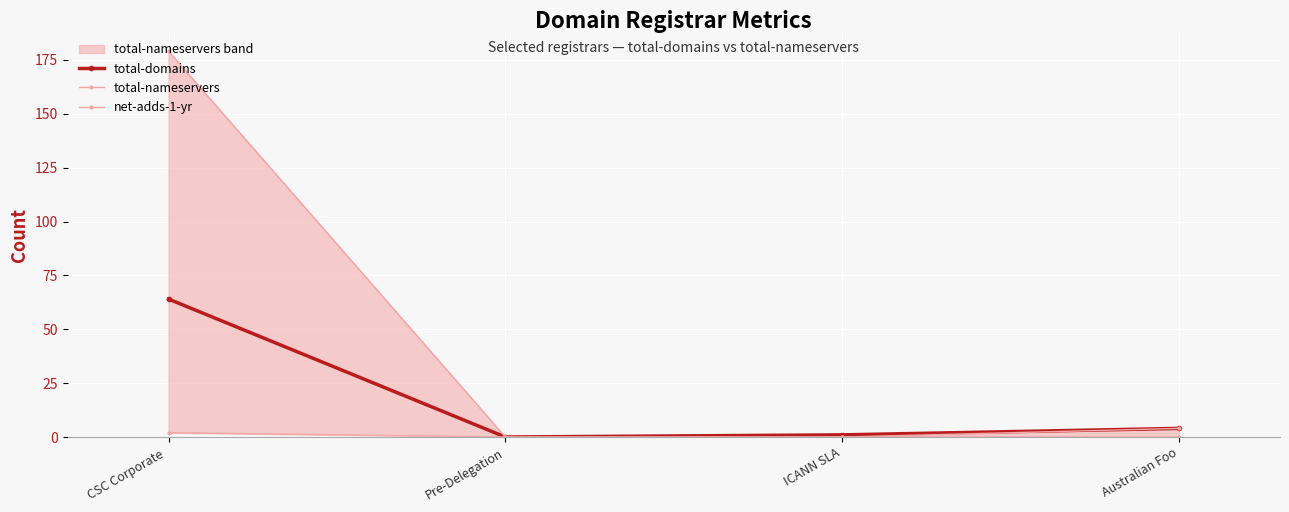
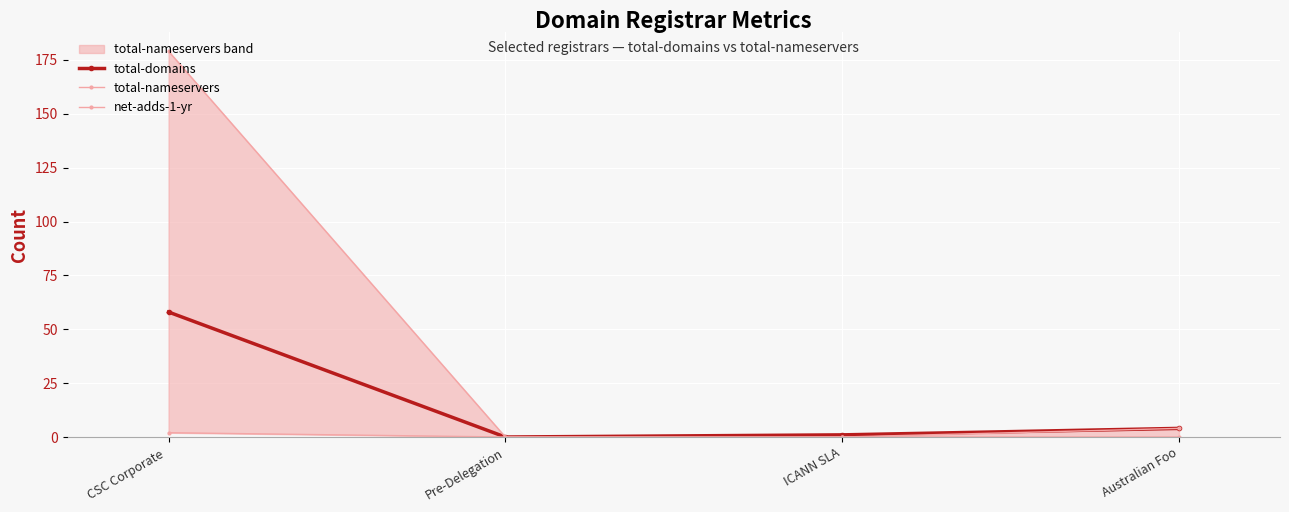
total-domains, CSC Corporate: 64 -> 58
